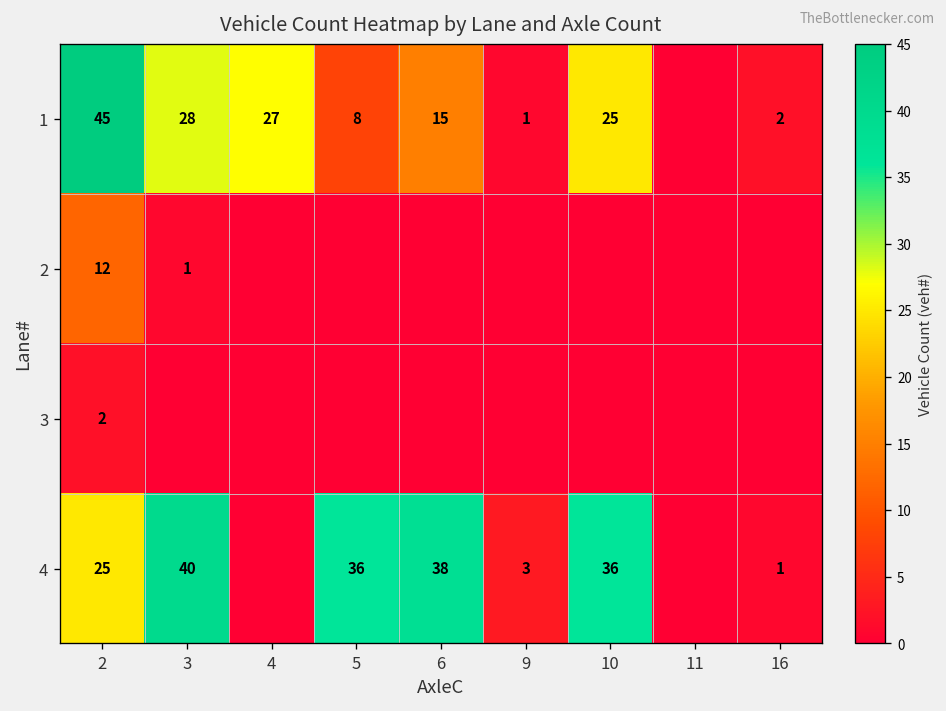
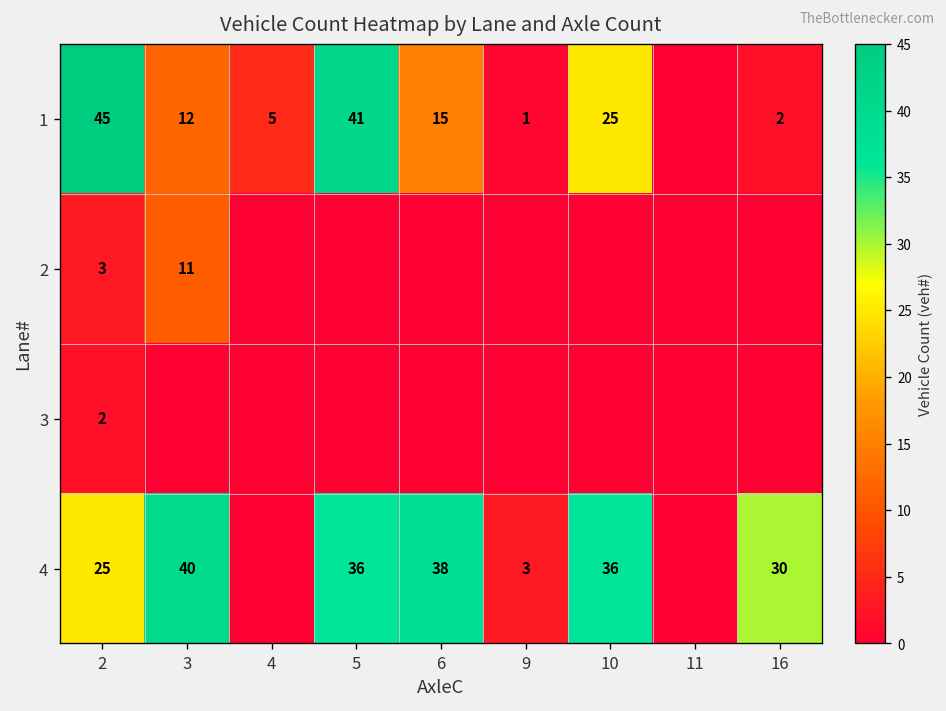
1, 3: 28 -> 12
1, 4: 27 -> 5
1, 5: 8 -> 41
2, 2: 12 -> 3
2, 3: 1 -> 11
4, 16: 1 -> 30
